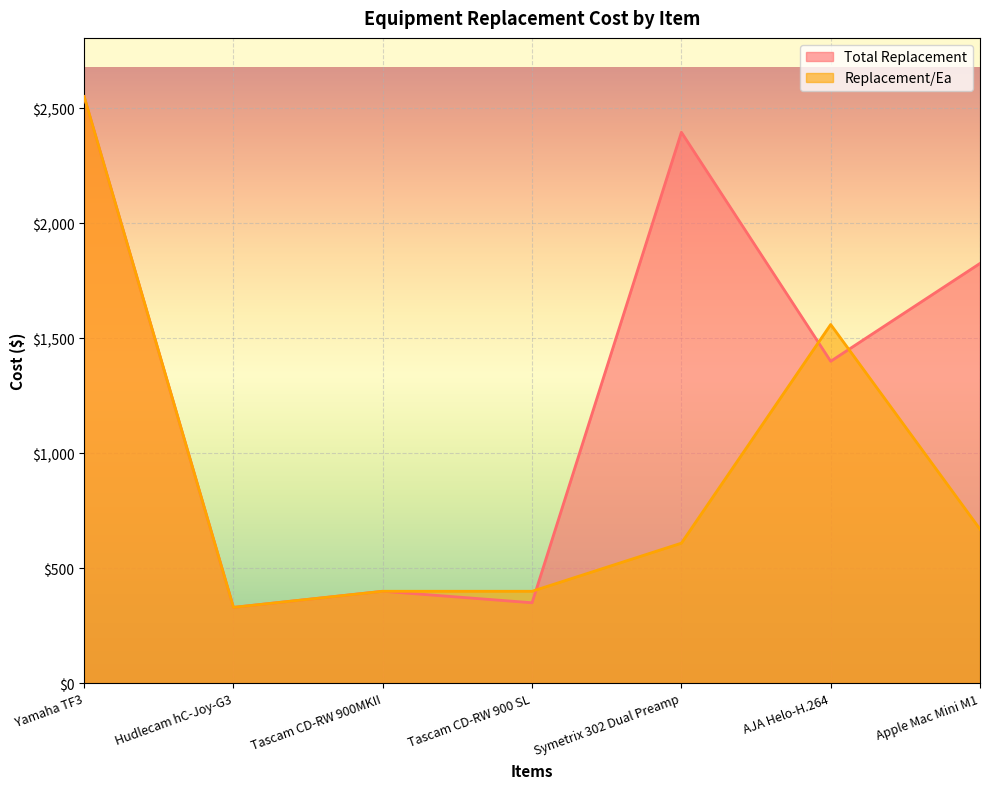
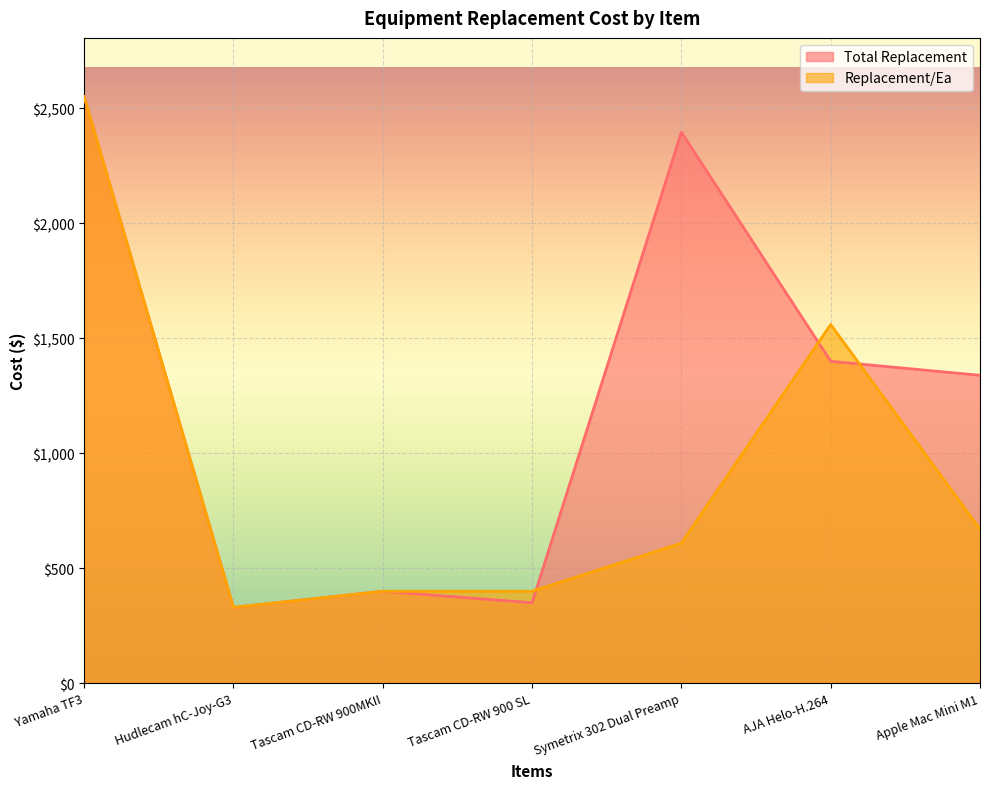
Total Replacement, Apple Mac Mini M1: $1,820 -> $1,340
